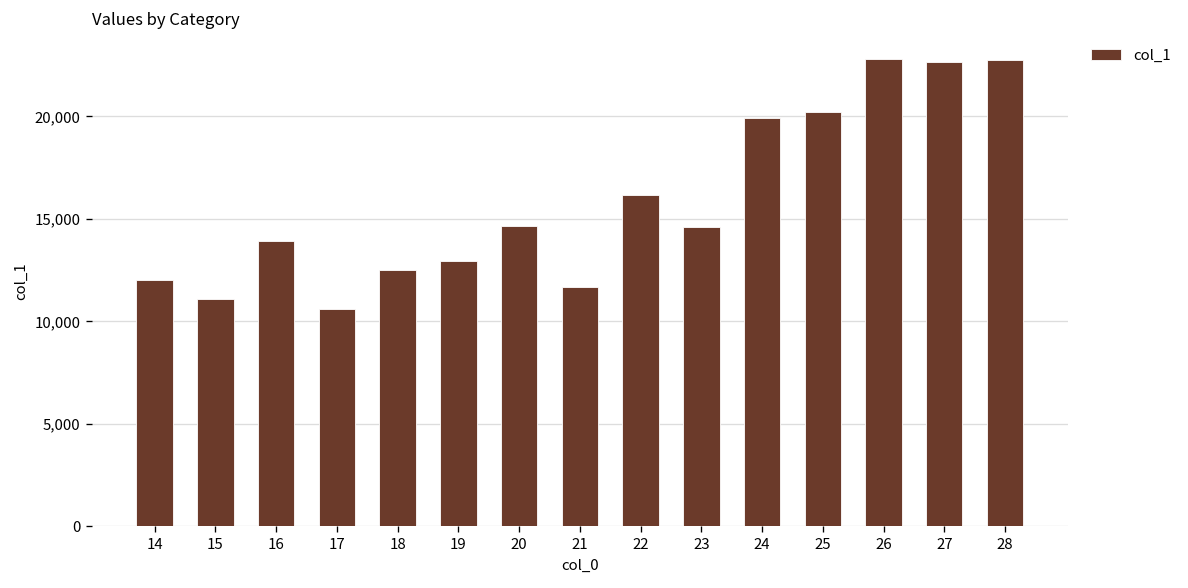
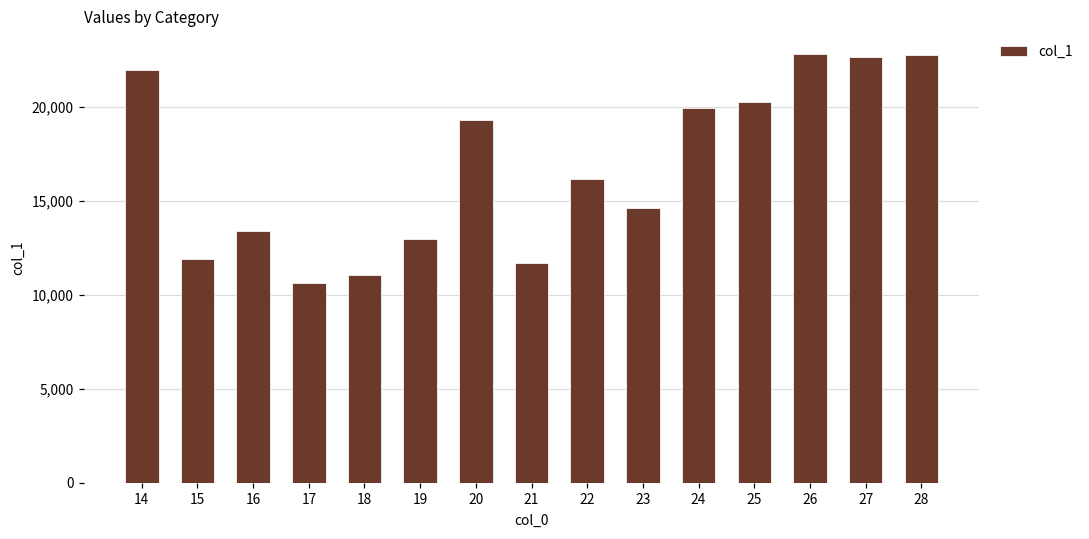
14: 12,000 -> 22,000
15: 11,100 -> 11,900
16: 13,900 -> 13,400
18: 12,500 -> 11,100
20: 14,700 -> 19,300
